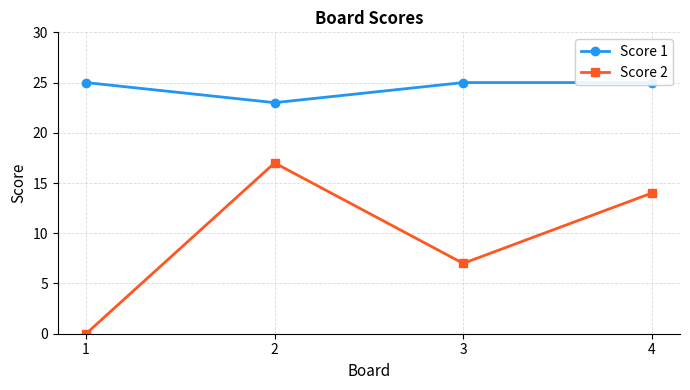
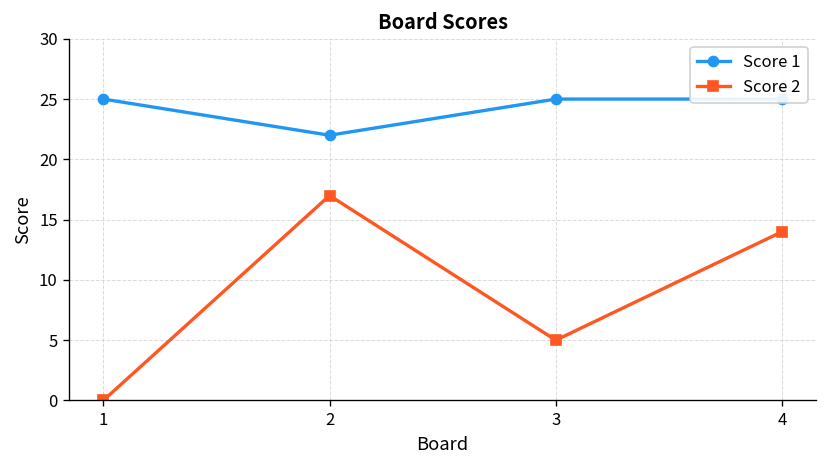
Score 1, 2: 23 -> 22
Score 2, 3: 7 -> 5
